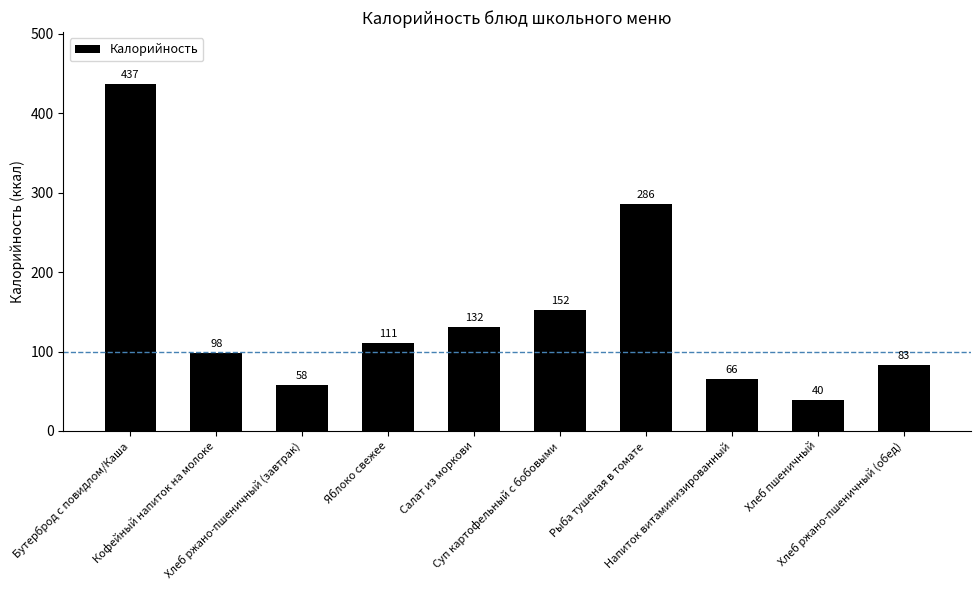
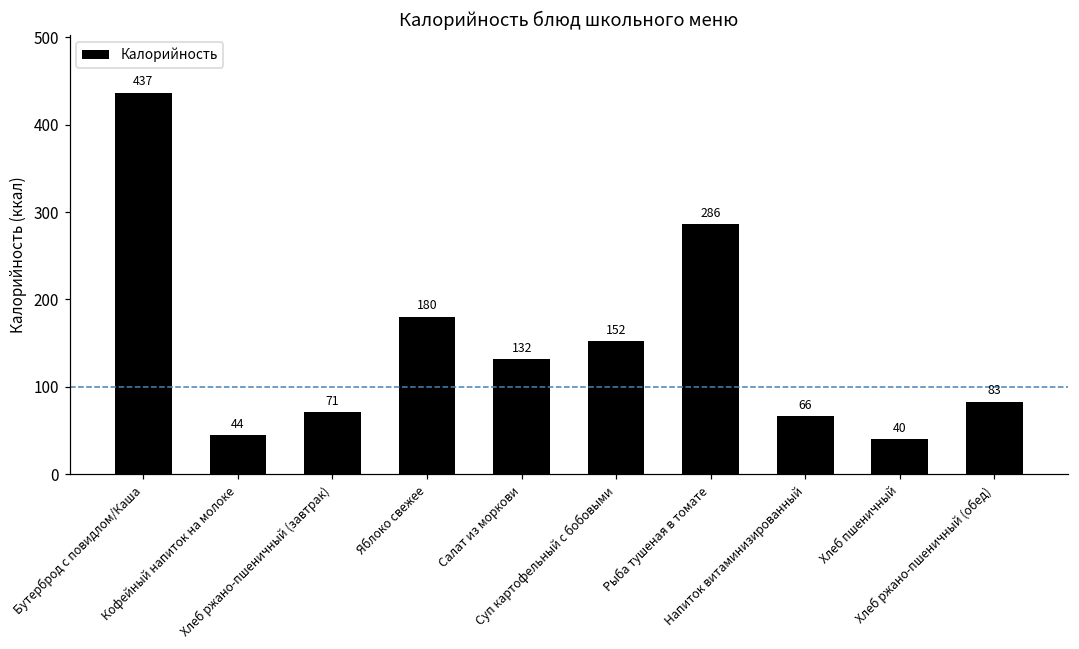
Кофейный напиток на молоке: 98 -> 44
Хлеб ржано-пшеничный (завтрак): 58 -> 71
Яблоко свежее: 111 -> 180
